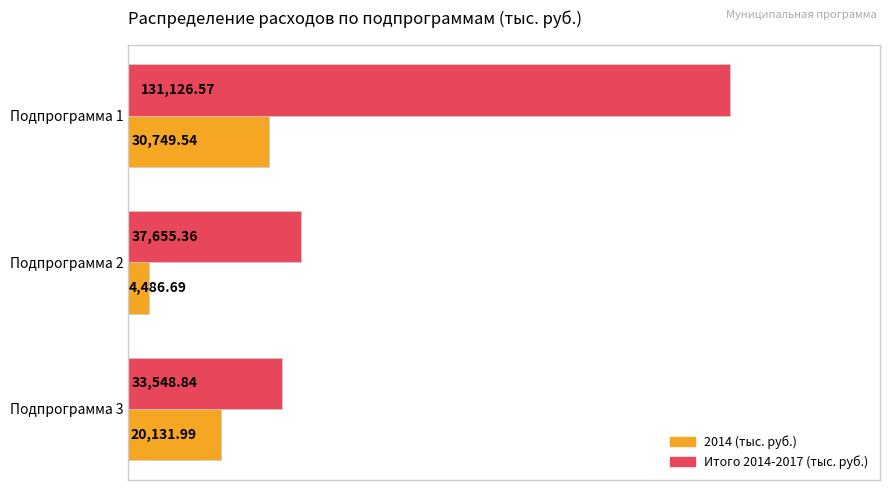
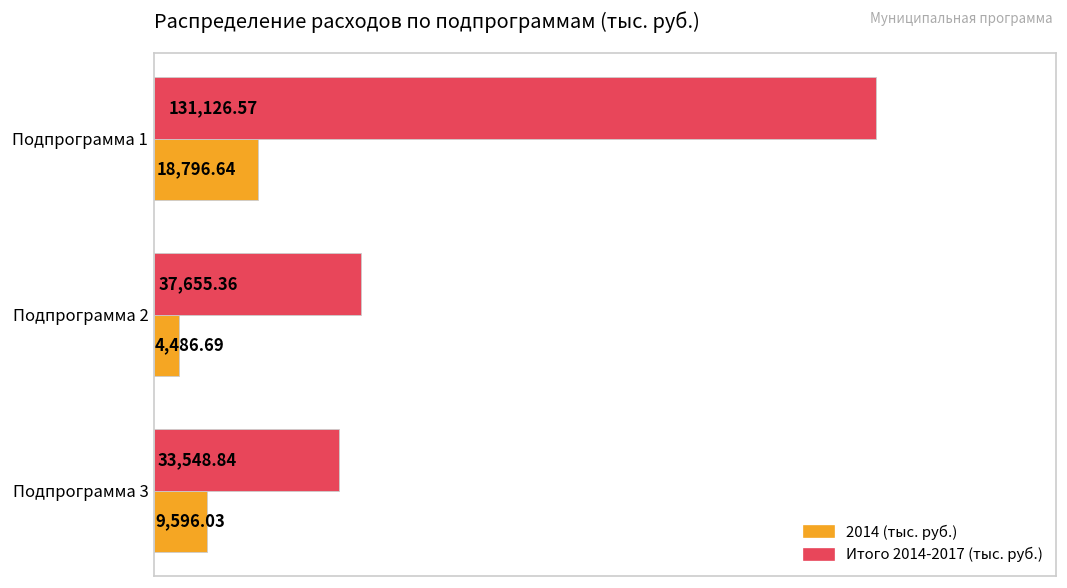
2014 (тыс. руб.), Подпрограмма 1: 30,749.54 -> 18,796.64
2014 (тыс. руб.), Подпрограмма 3: 20,131.99 -> 9,596.03
